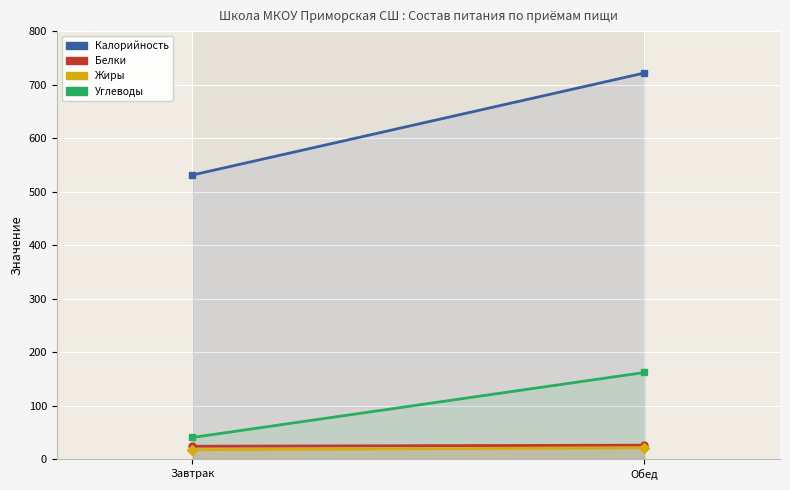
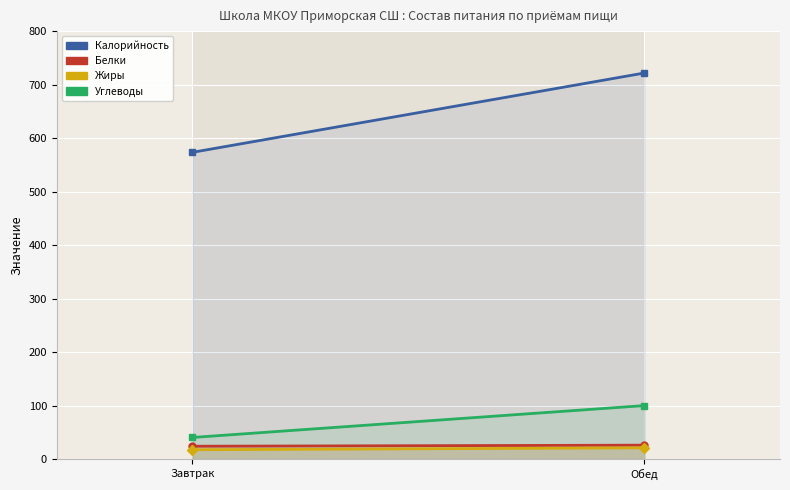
Калорийность, Завтрак: 530 -> 570
Углеводы, Обед: 160 -> 100
